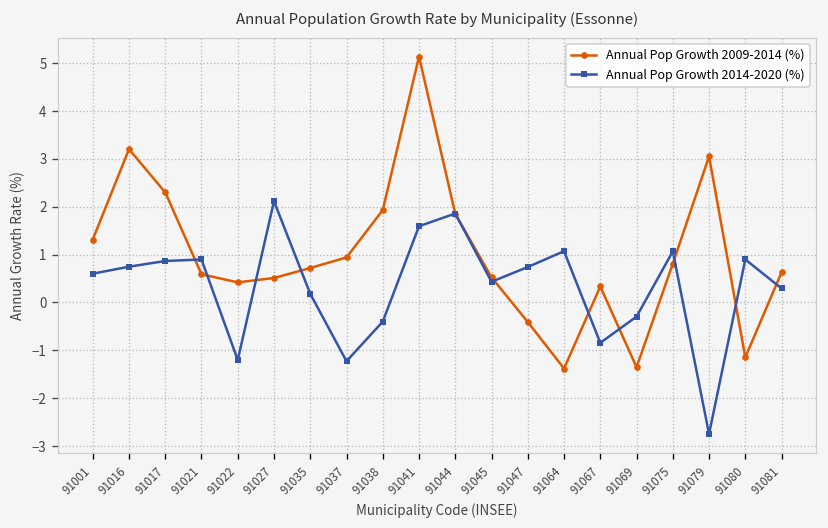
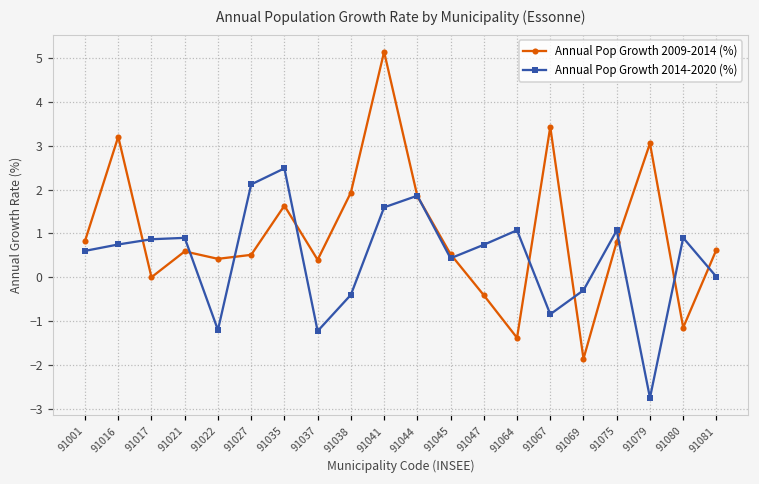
Annual Pop Growth 2009-2014 (%), 91001: 1.3 -> 0.8
Annual Pop Growth 2009-2014 (%), 91017: 2.3 -> 0.0
Annual Pop Growth 2009-2014 (%), 91035: 0.7 -> 1.6
Annual Pop Growth 2014-2020 (%), 91035: 0.2 -> 2.5
Annual Pop Growth 2009-2014 (%), 91037: 0.9 -> 0.4
Annual Pop Growth 2009-2014 (%), 91067: 0.3 -> 3.4
Annual Pop Growth 2009-2014 (%), 91069: -1.4 -> -1.9
Annual Pop Growth 2014-2020 (%), 91081: 0.3 -> 0.0
